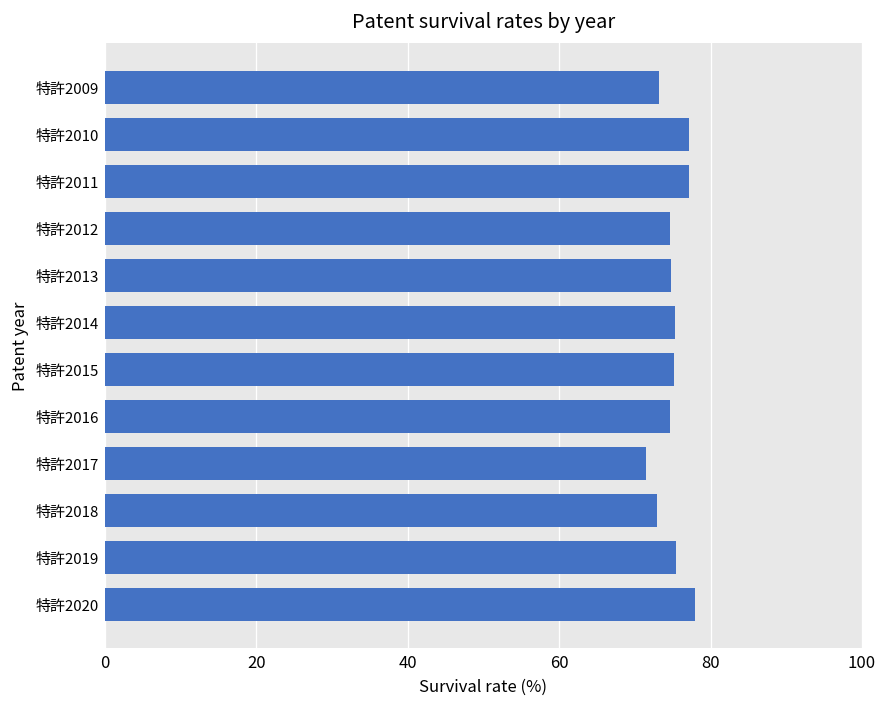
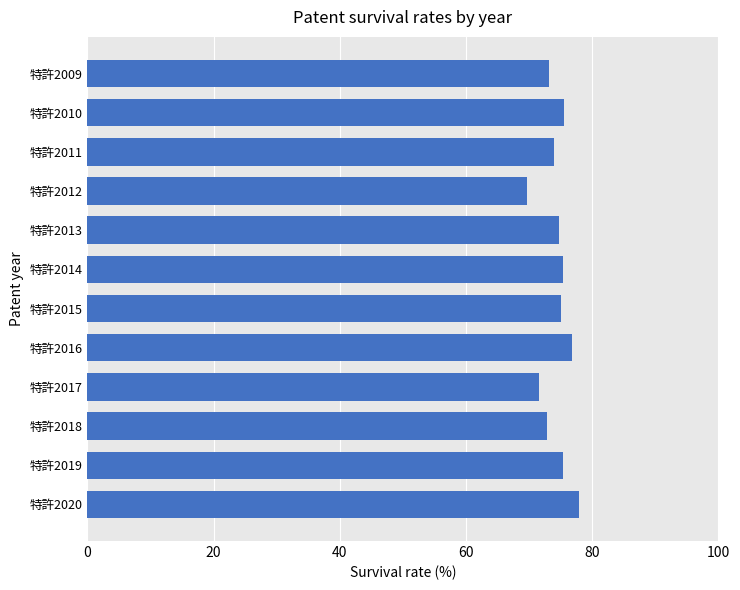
特許2010: 77 -> 76
特許2011: 77 -> 74
特許2012: 75 -> 70
特許2016: 75 -> 77
